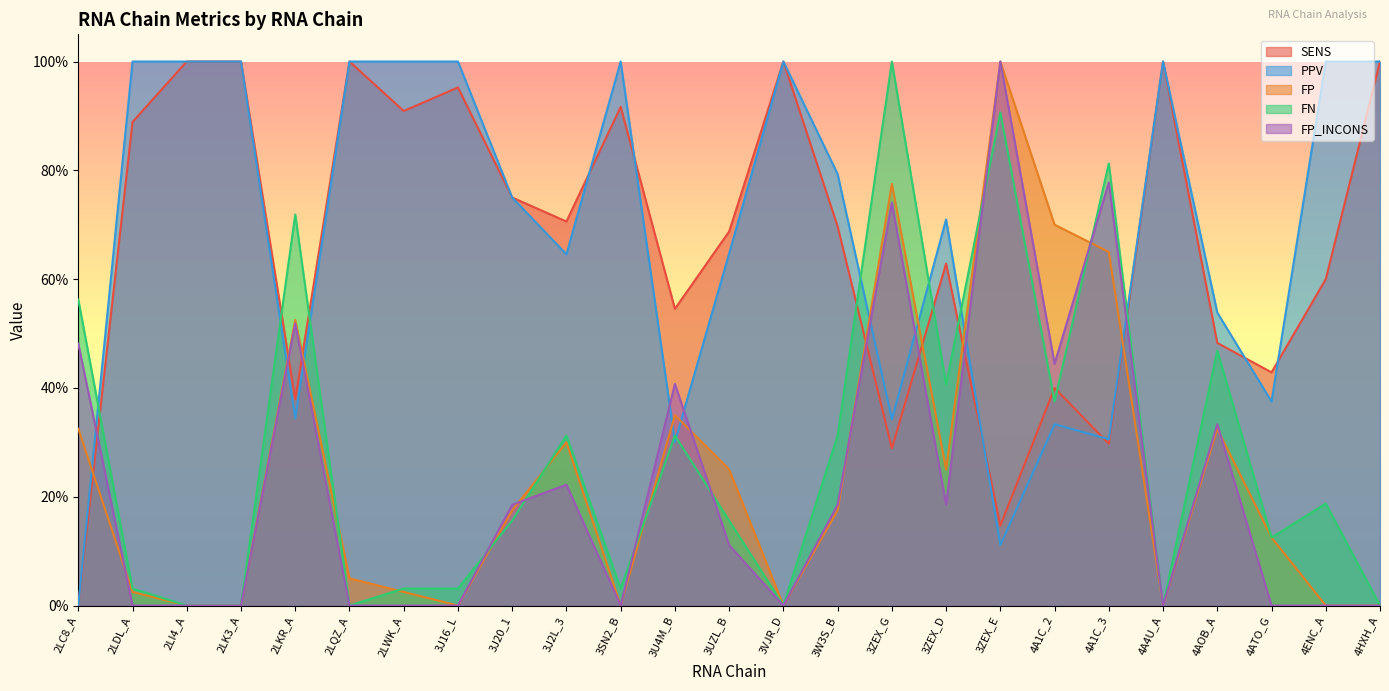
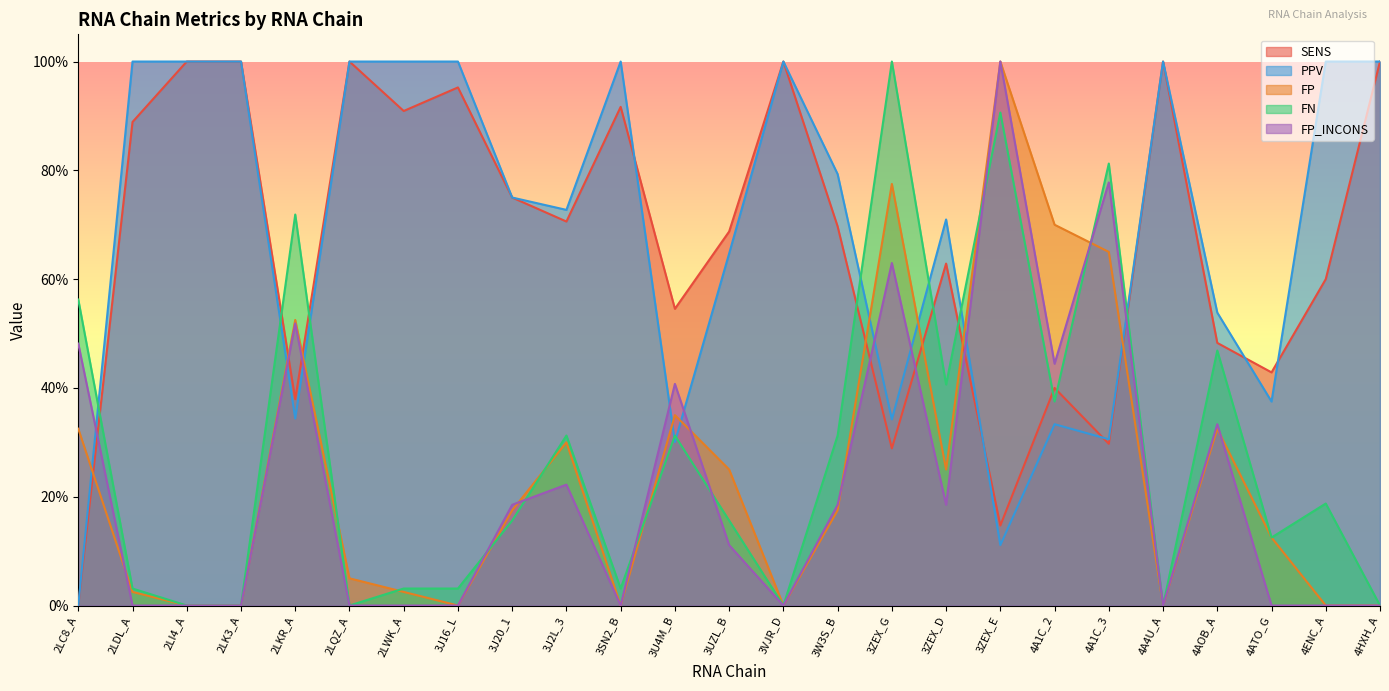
PPV, 3J2L_3: 65% -> 73%
FP_INCONS, 3ZEX_G: 74% -> 63%
